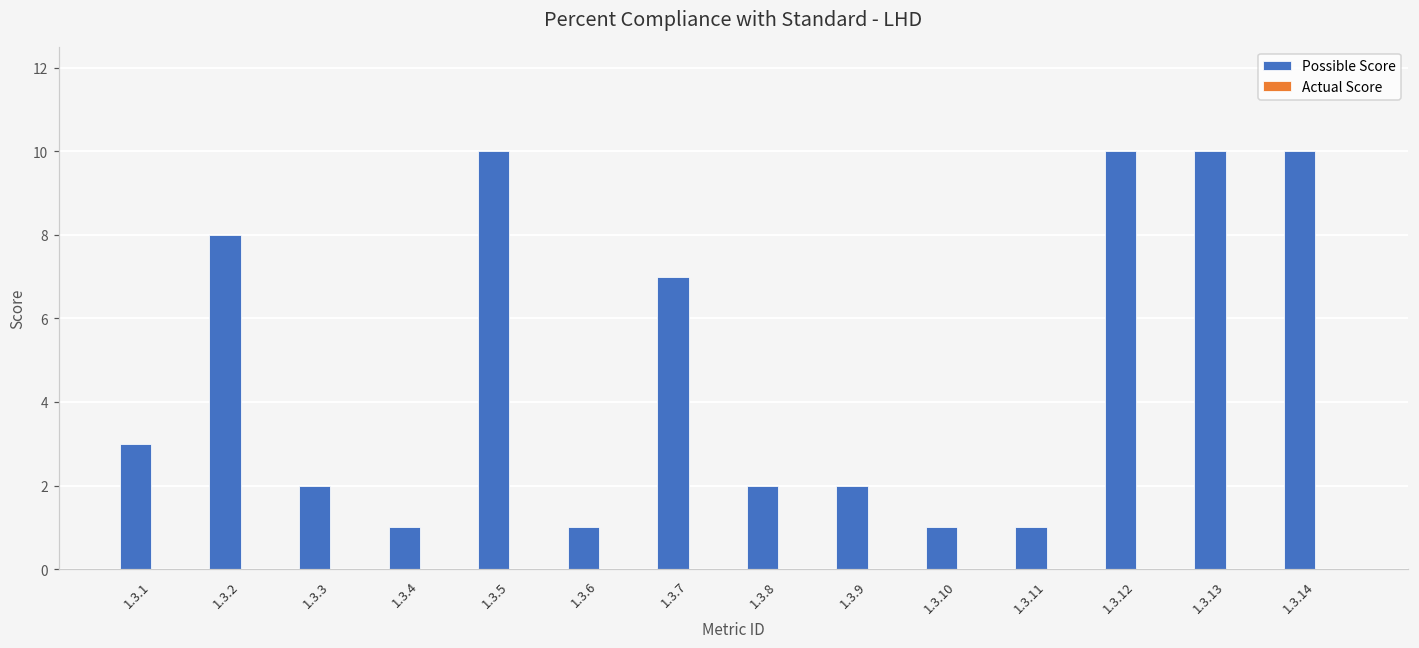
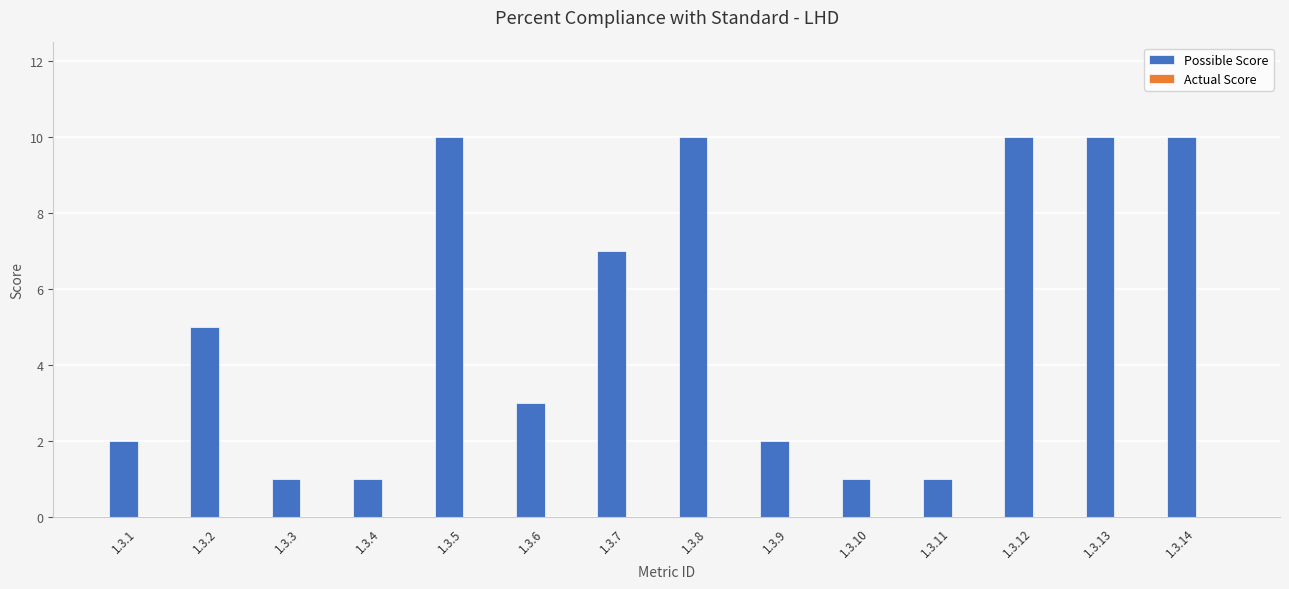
Possible Score, 1.3.1: 3 -> 2
Possible Score, 1.3.2: 8 -> 5
Possible Score, 1.3.3: 2 -> 1
Possible Score, 1.3.6: 1 -> 3
Possible Score, 1.3.8: 2 -> 10
